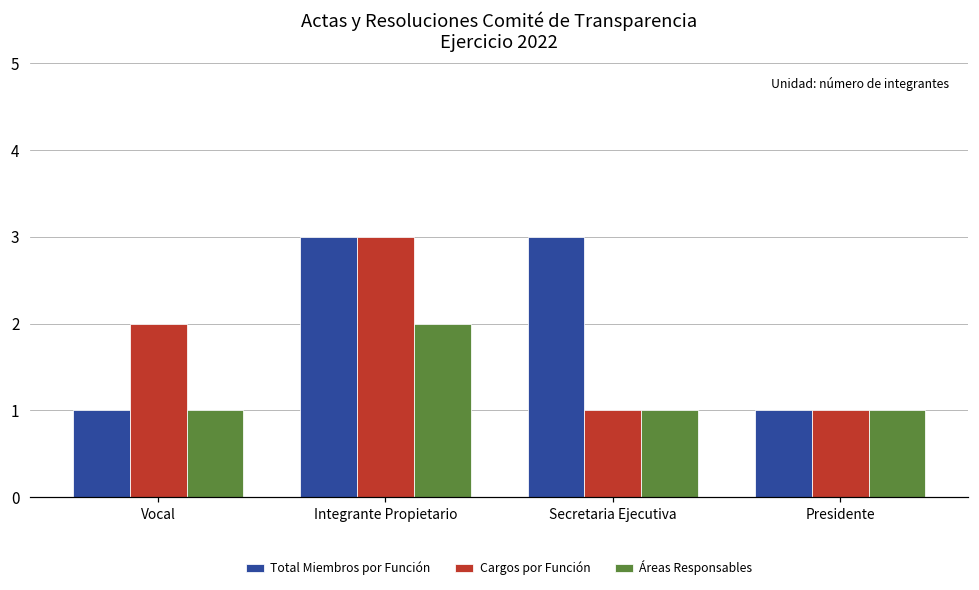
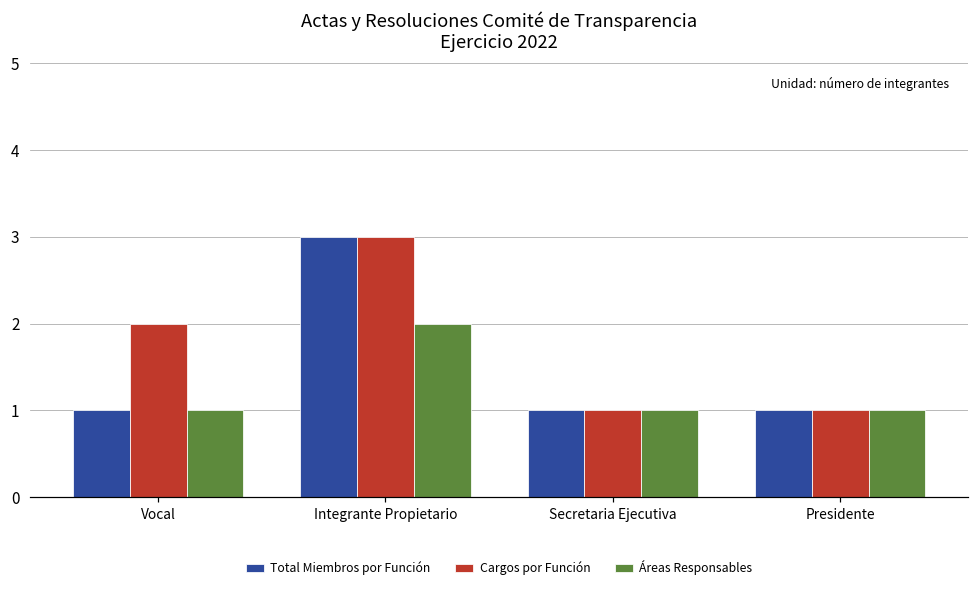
Total Miembros por Función, Secretaria Ejecutiva: 3 -> 1
